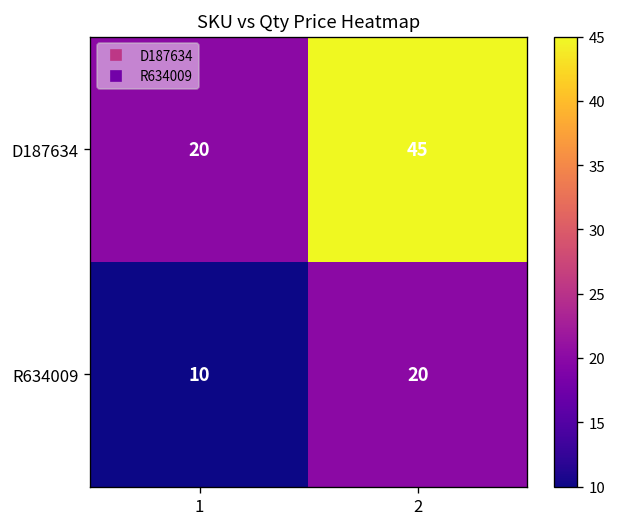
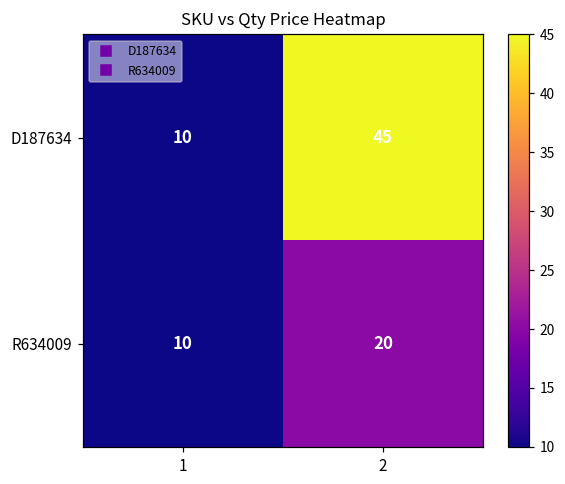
D187634, 1: 20 -> 10
